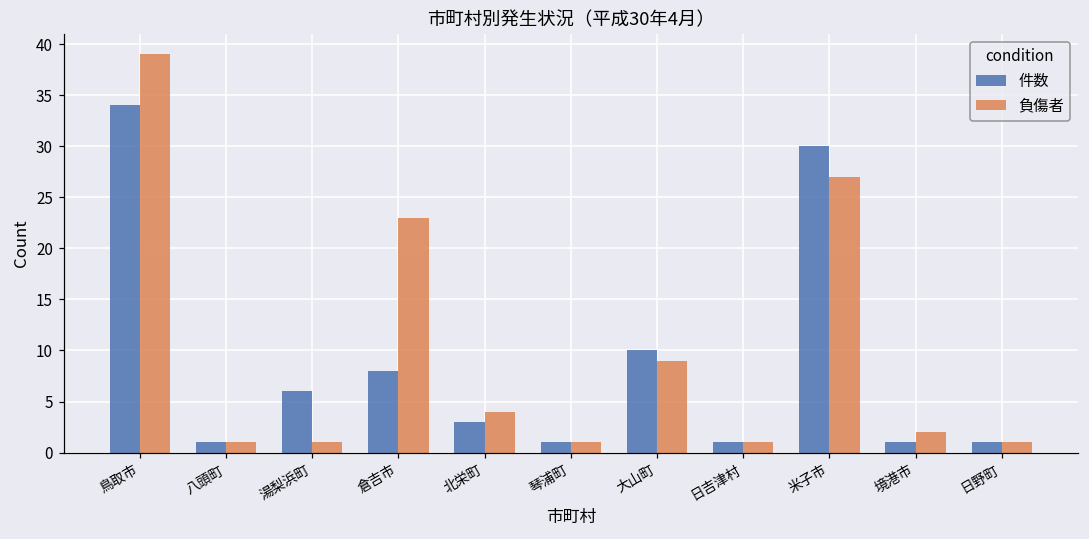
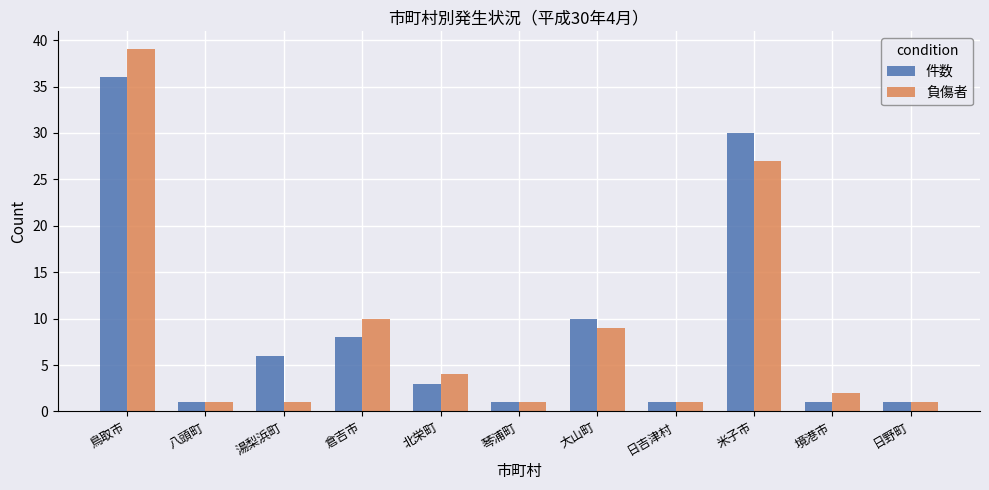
件数, 鳥取市: 34 -> 36
負傷者, 倉吉市: 23 -> 10
